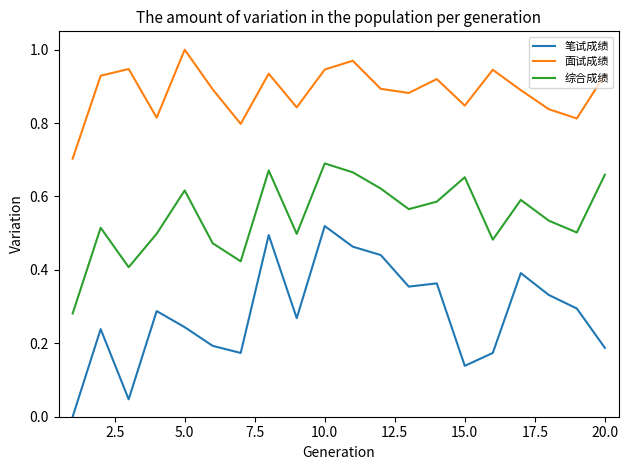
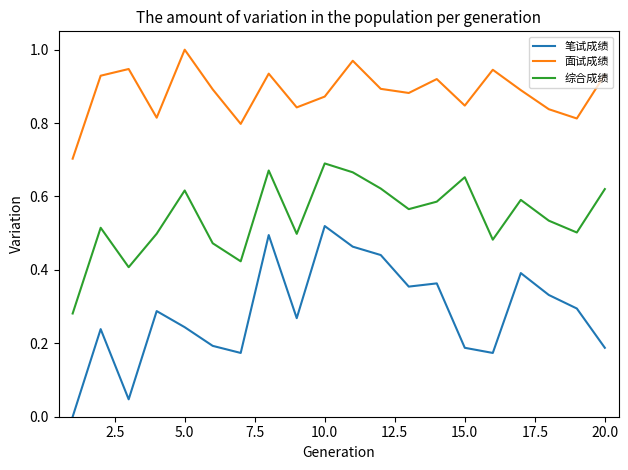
面试成绩, 10.0: 0.95 -> 0.87
笔试成绩, 15.0: 0.14 -> 0.19
综合成绩, 20.0: 0.66 -> 0.62
